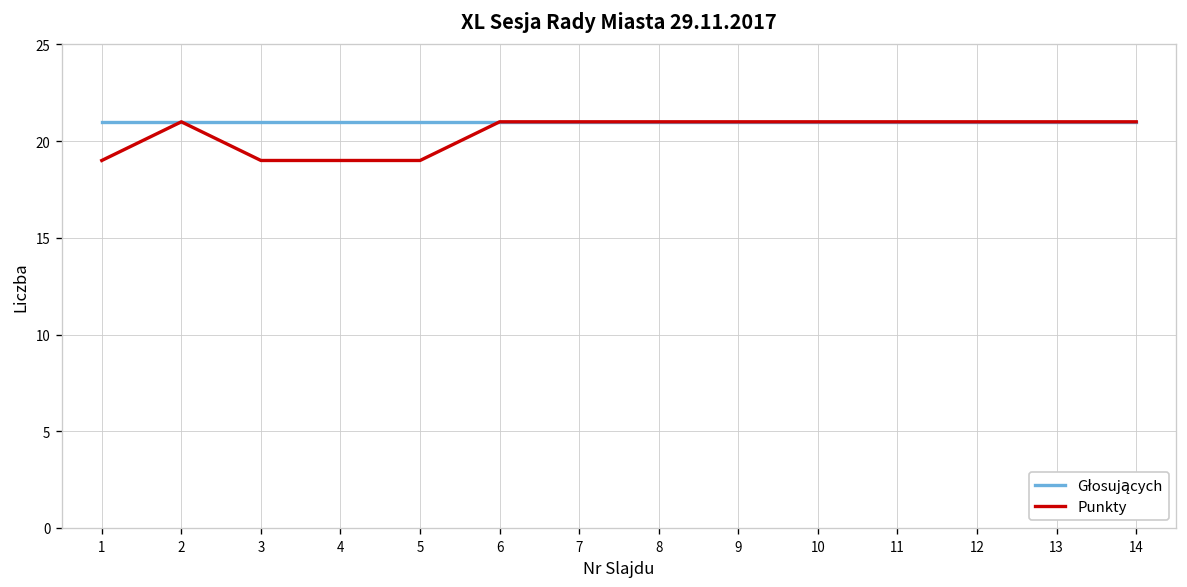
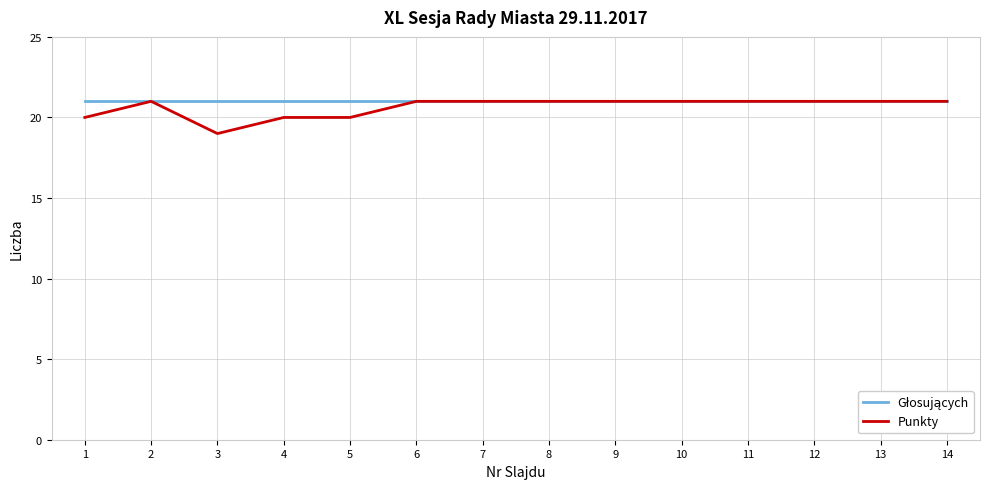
Punkty, 1: 19 -> 20
Punkty, 4: 19 -> 20
Punkty, 5: 19 -> 20
